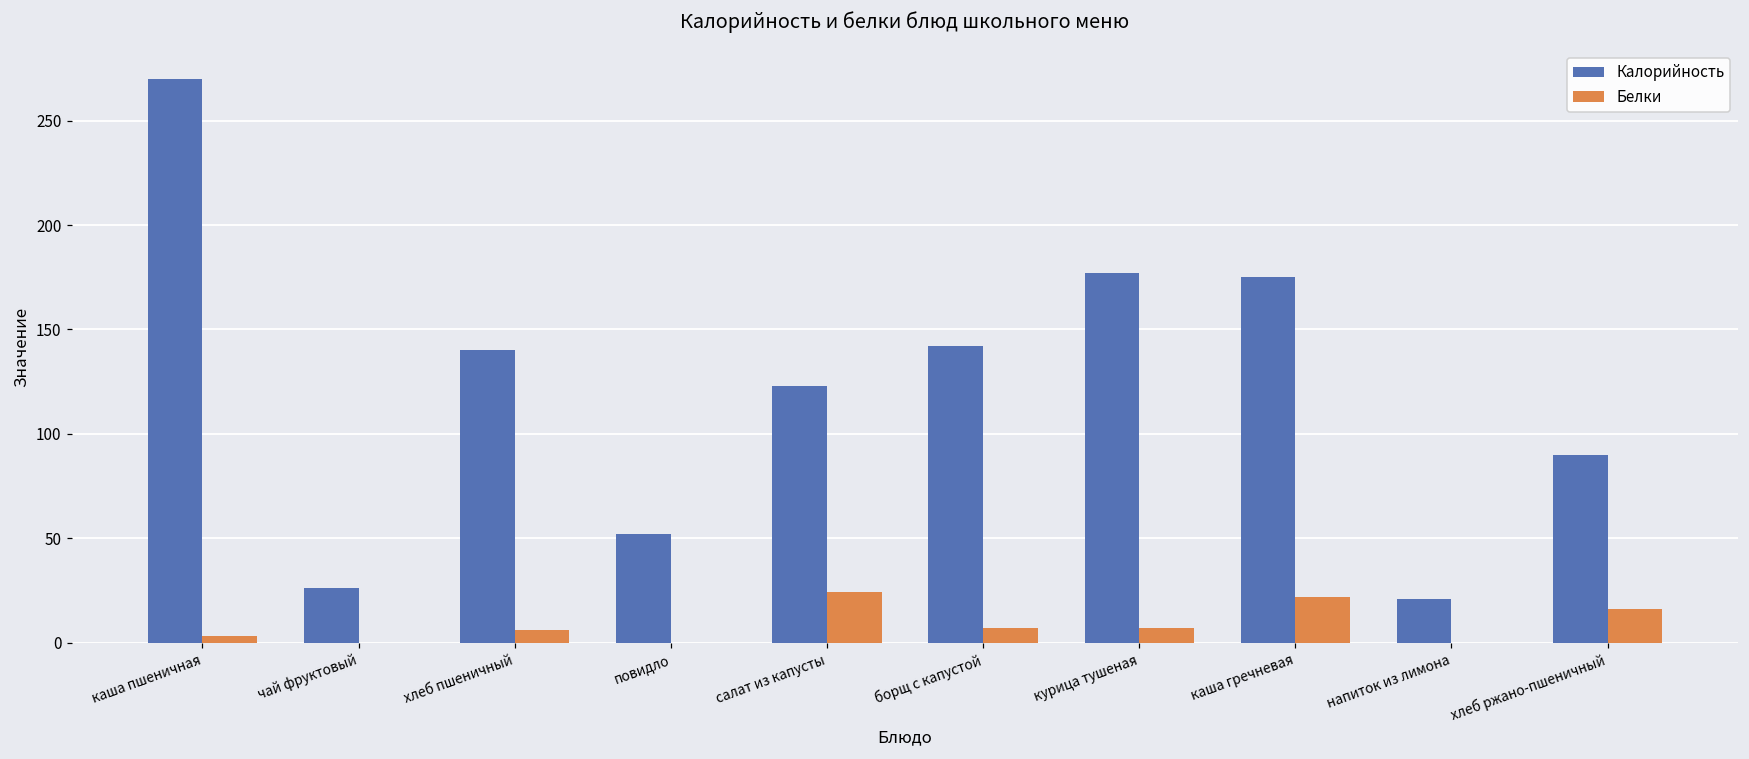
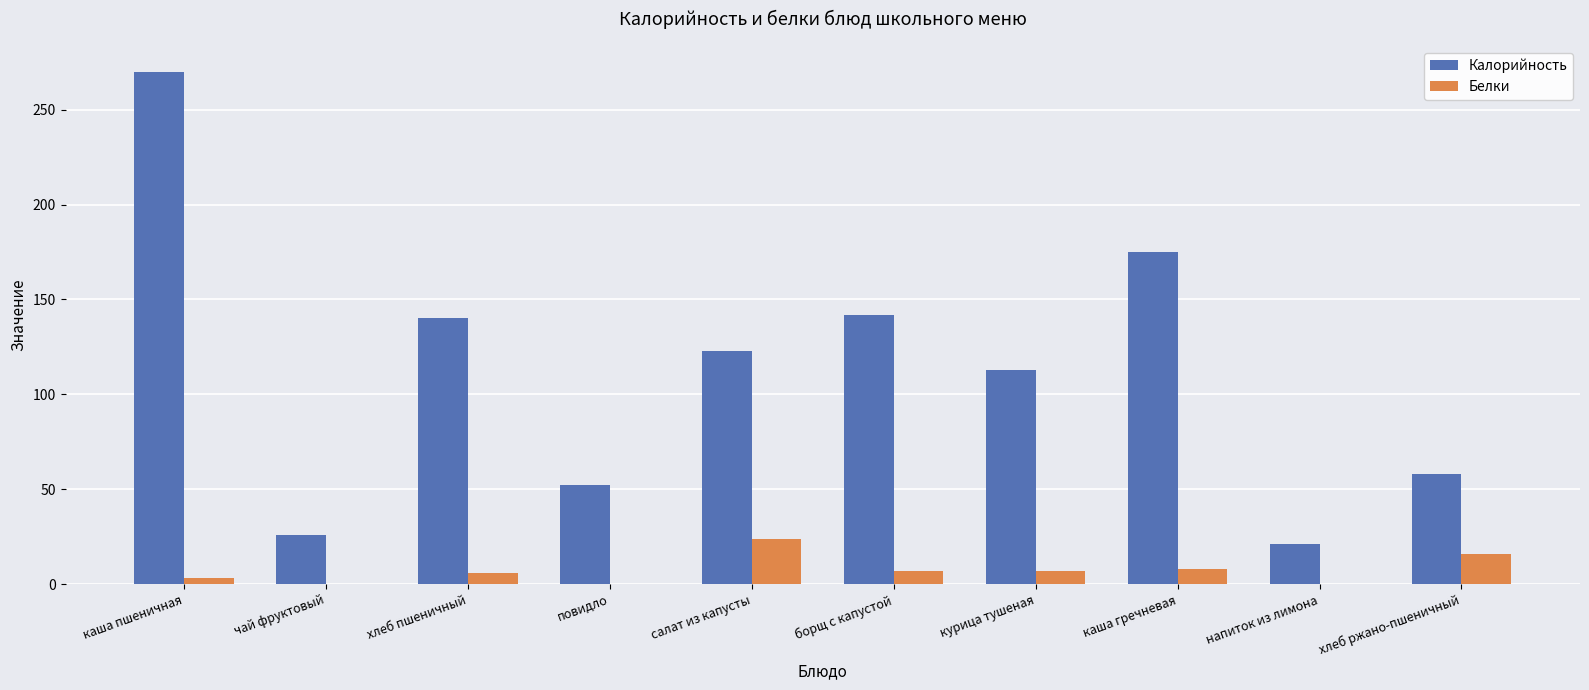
Калорийность, курица тушеная: 177 -> 113
Белки, каша гречневая: 22 -> 8
Калорийность, хлеб ржано-пшеничный: 90 -> 58
